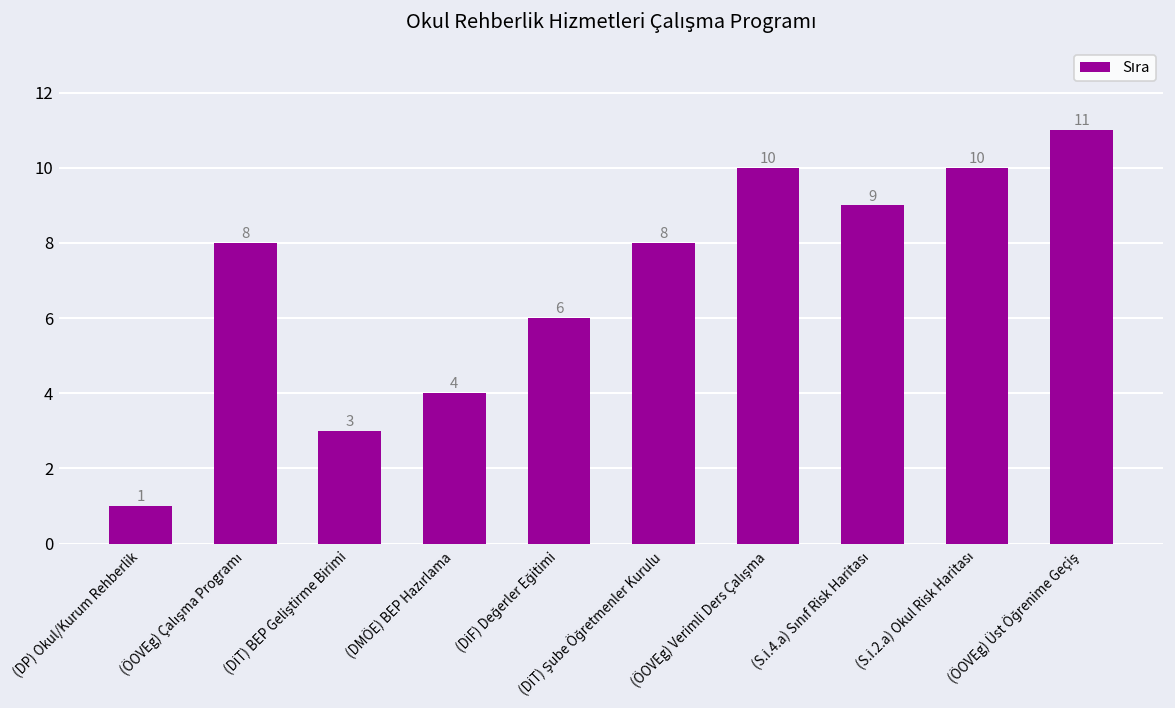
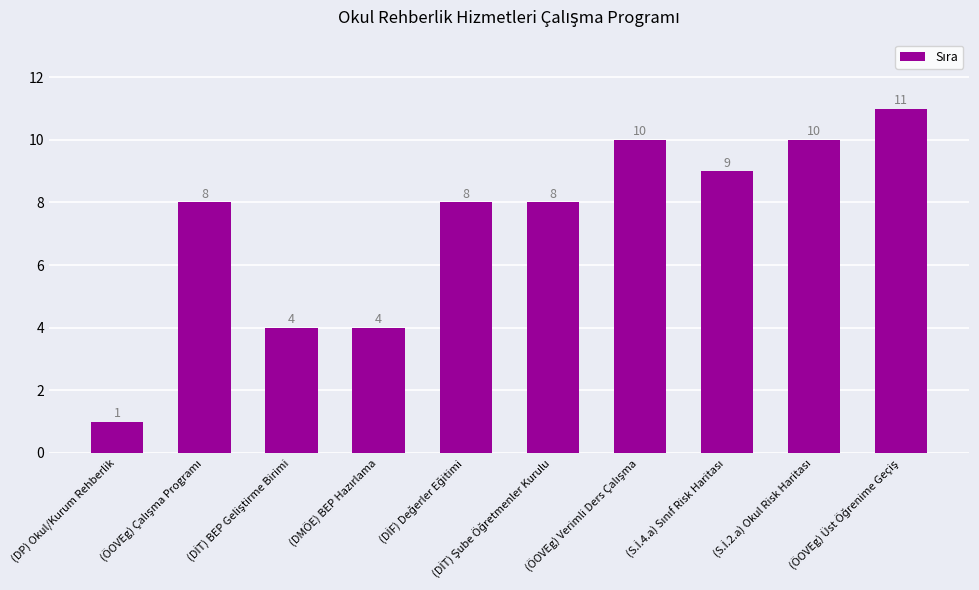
(DİT) BEP Geliştirme Birimi: 3 -> 4
(DİF) Değerler Eğitimi: 6 -> 8
